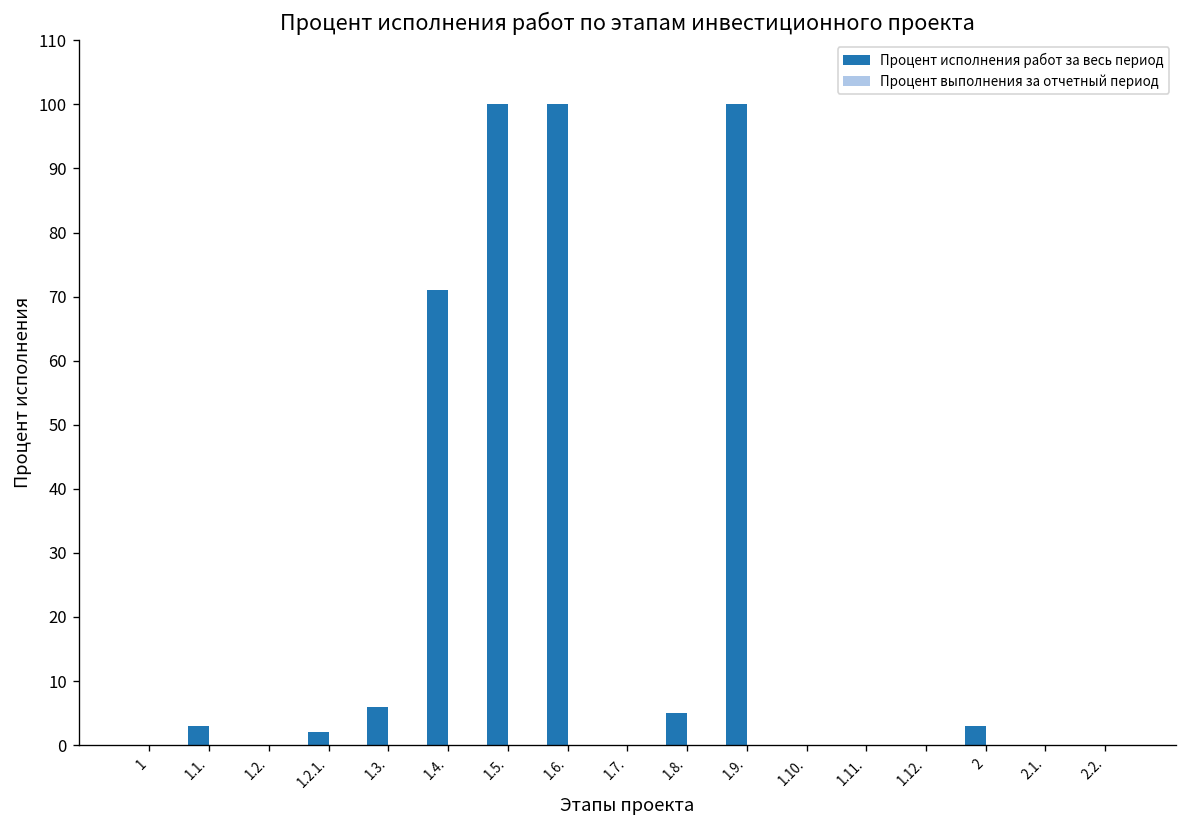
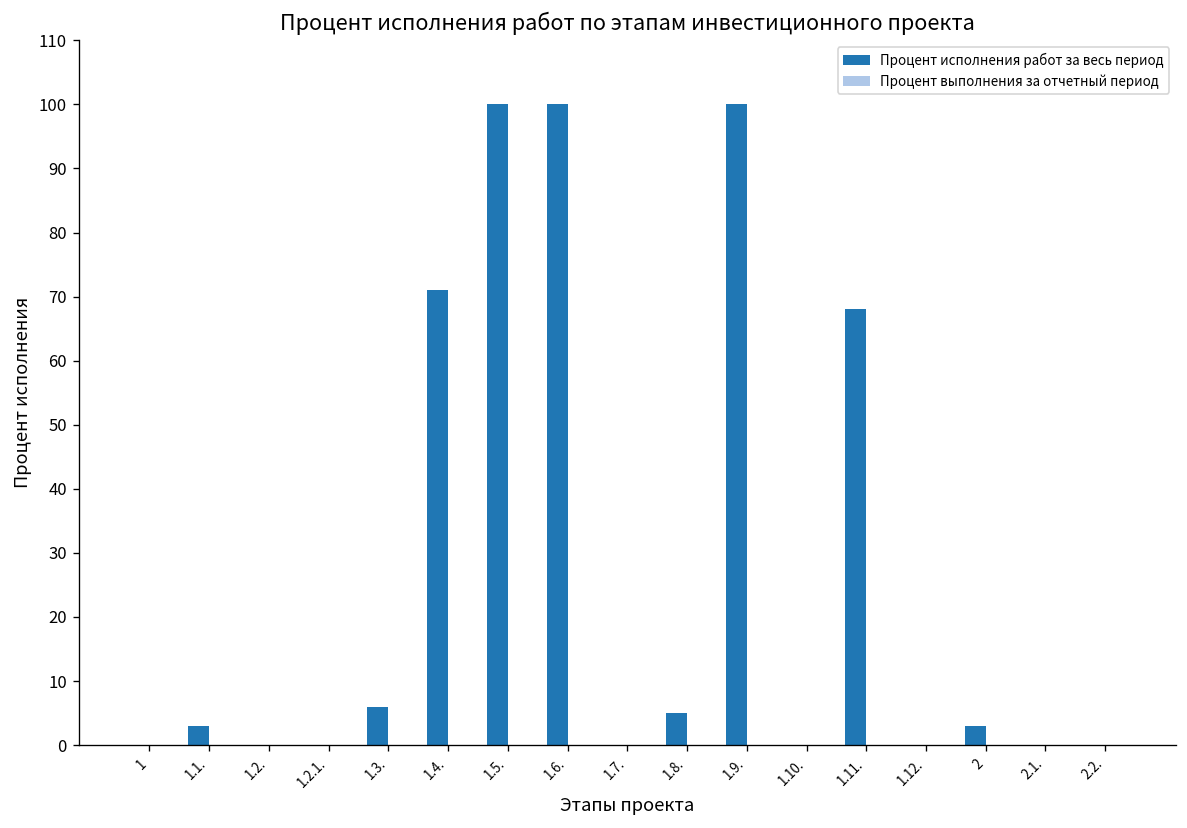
Процент исполнения работ за весь период, 1.2.1.: 2 -> 0
Процент исполнения работ за весь период, 1.11.: 0 -> 68
